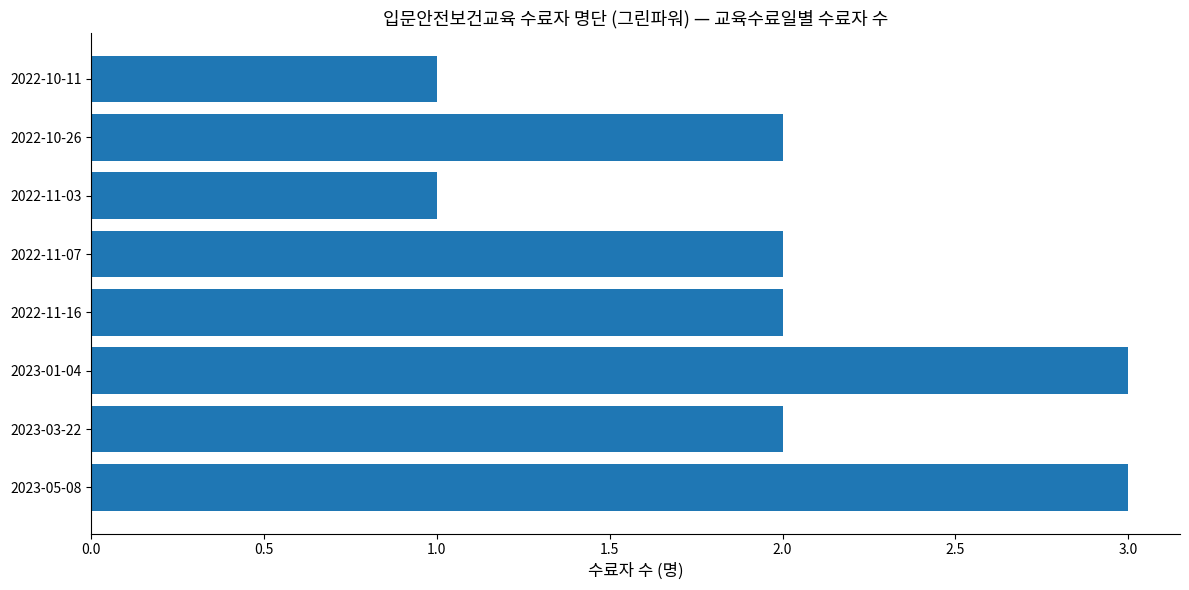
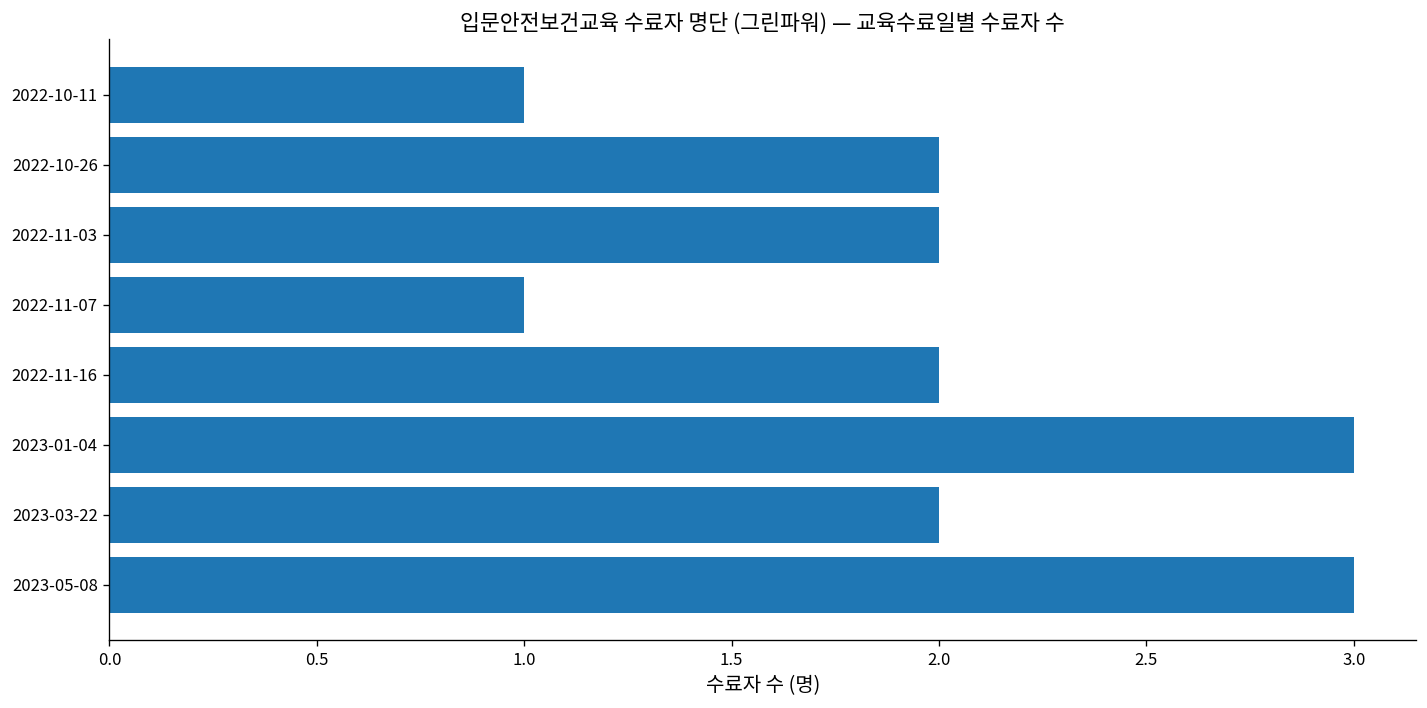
2022-11-03: 1 -> 2
2022-11-07: 2 -> 1
